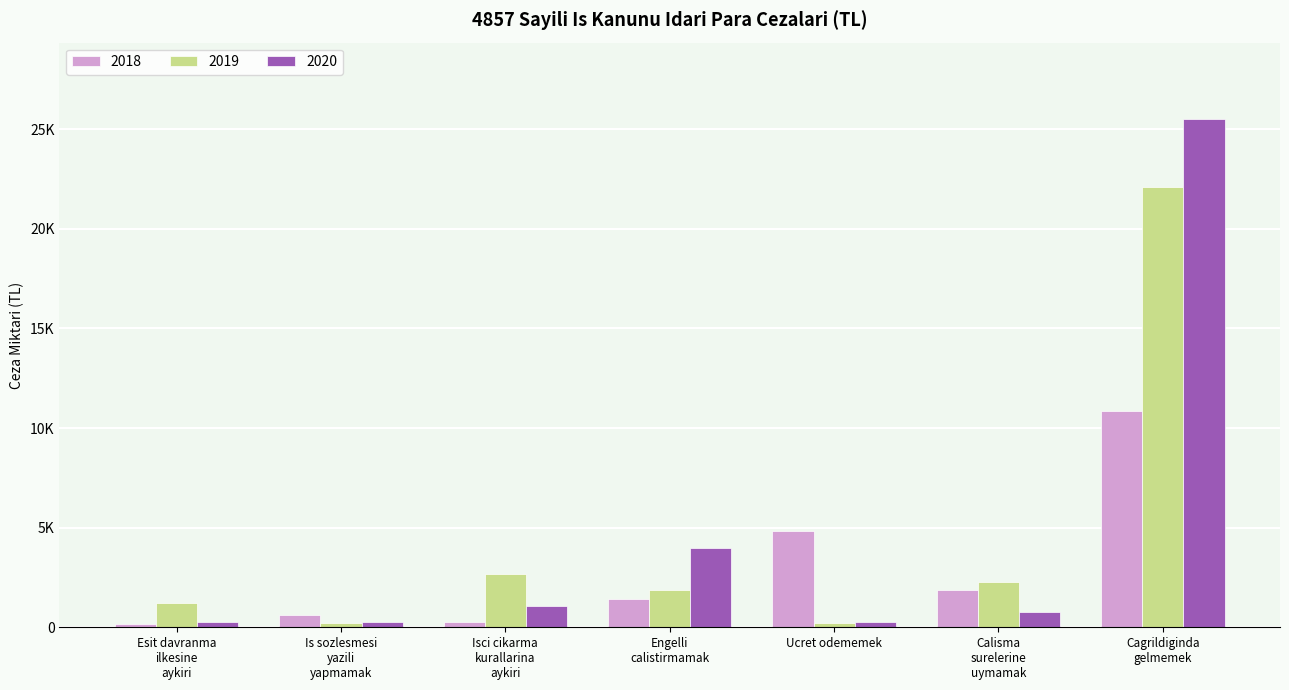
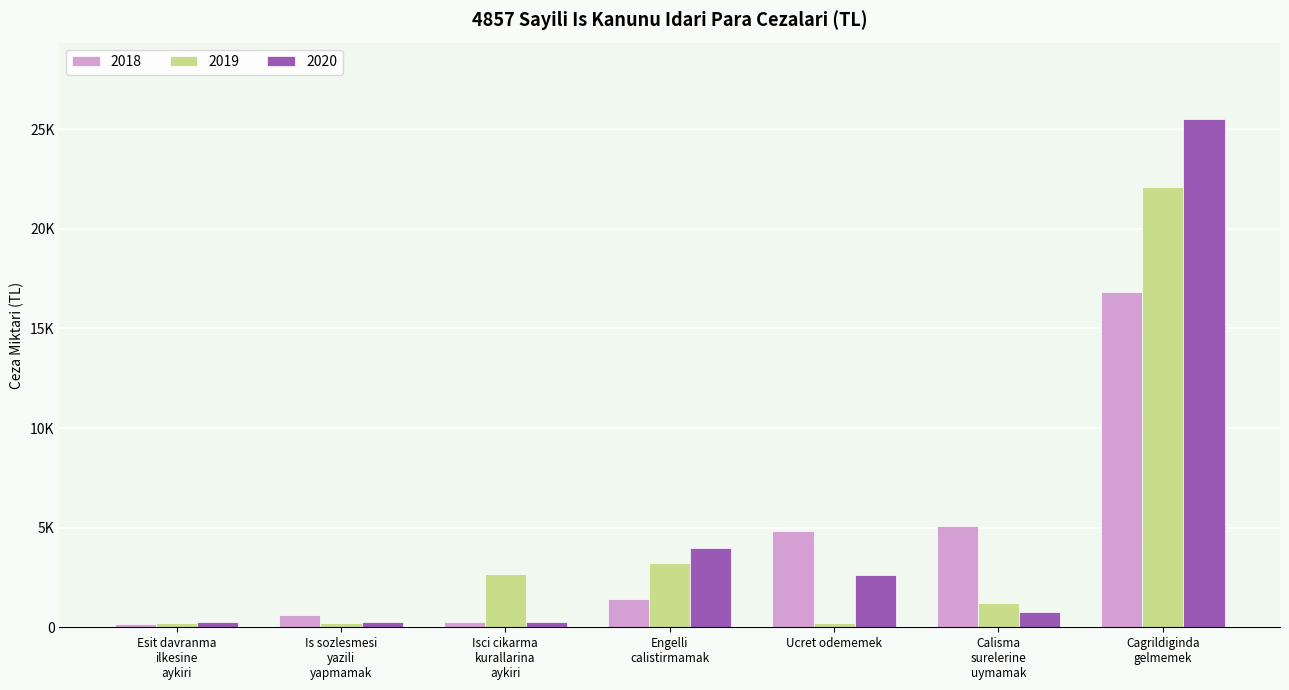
2019, Esit davranma ilkesine aykiri: 1200 -> 200
2020, Isci cikarma kurallarina aykiri: 1100 -> 300
2019, Engelli calistirmamak: 1900 -> 3300
2020, Ucret odememek: 300 -> 2600
2018, Calisma surelerine uymamak: 1900 -> 5100
2019, Calisma surelerine uymamak: 2300 -> 1200
2018, Cagrildiginda gelmemek: 10900 -> 16800
